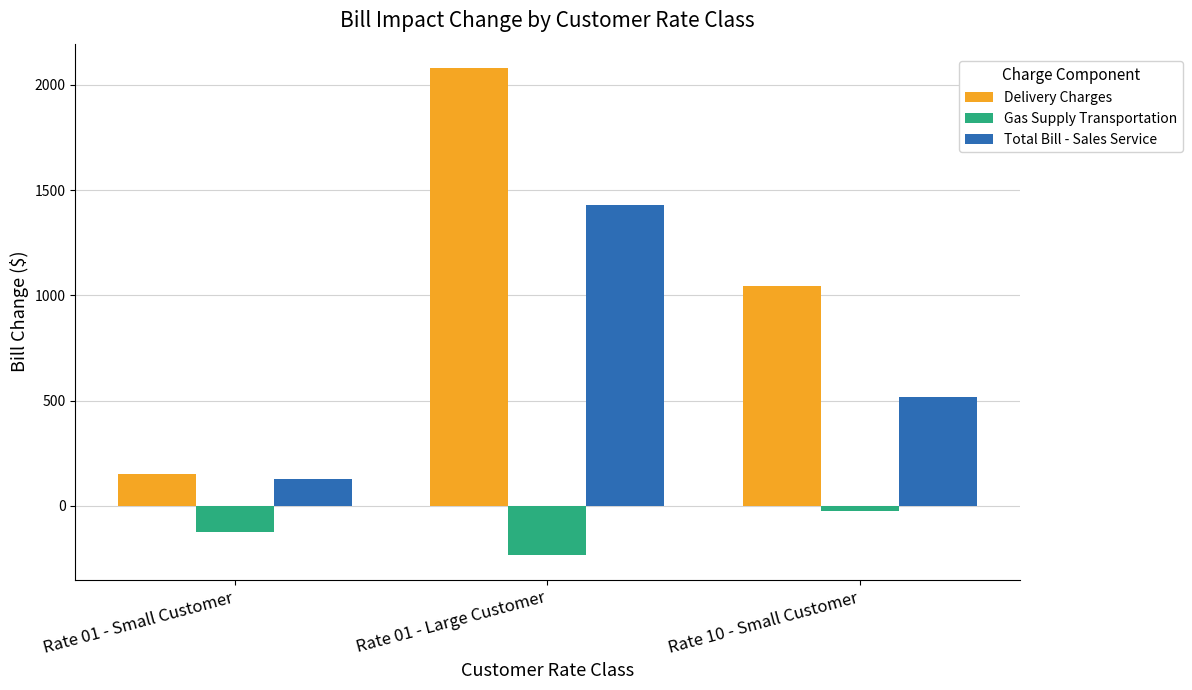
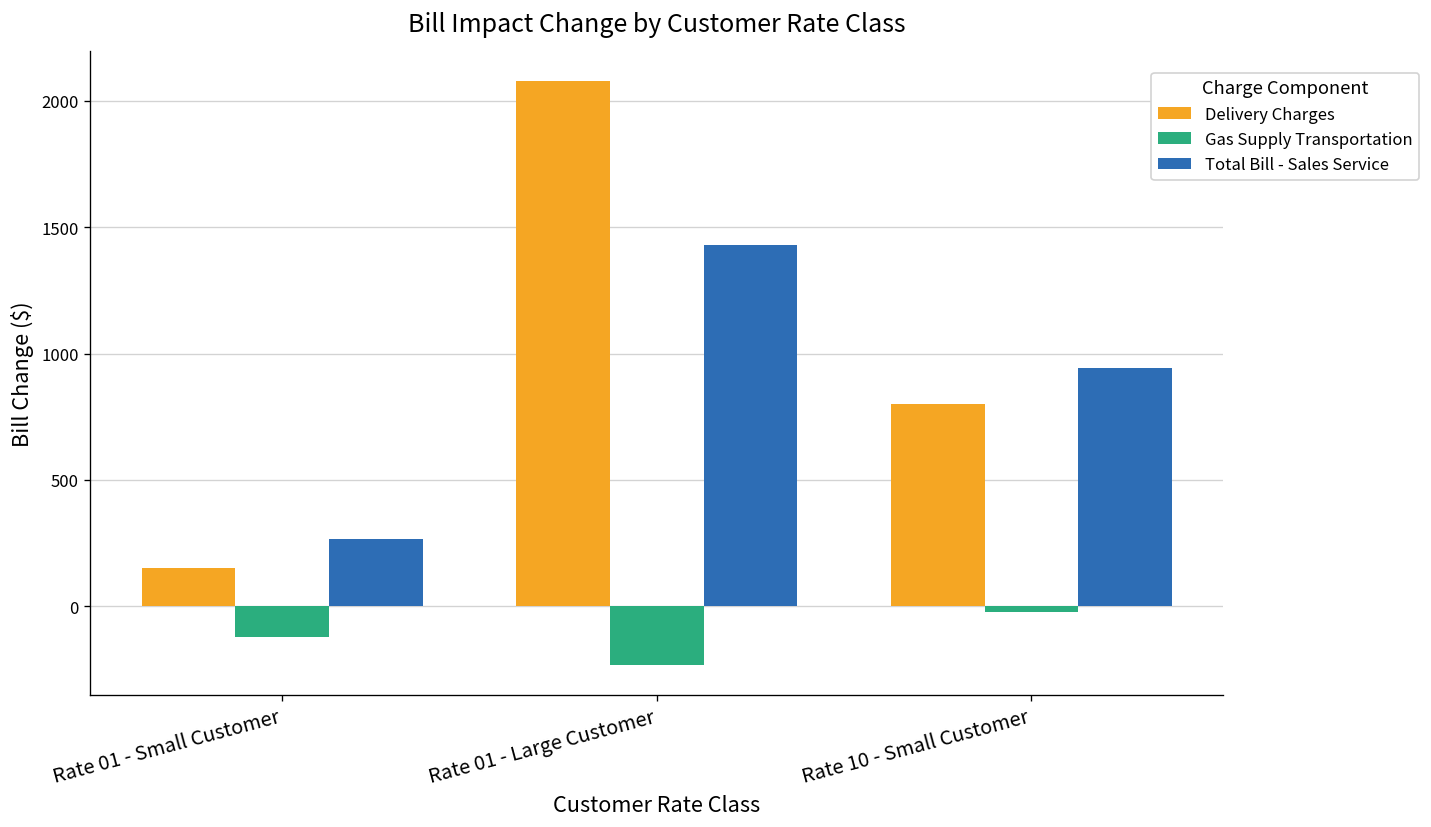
Total Bill - Sales Service, Rate 01 - Small Customer: 130 -> 270
Delivery Charges, Rate 10 - Small Customer: 1040 -> 800
Total Bill - Sales Service, Rate 10 - Small Customer: 520 -> 940
